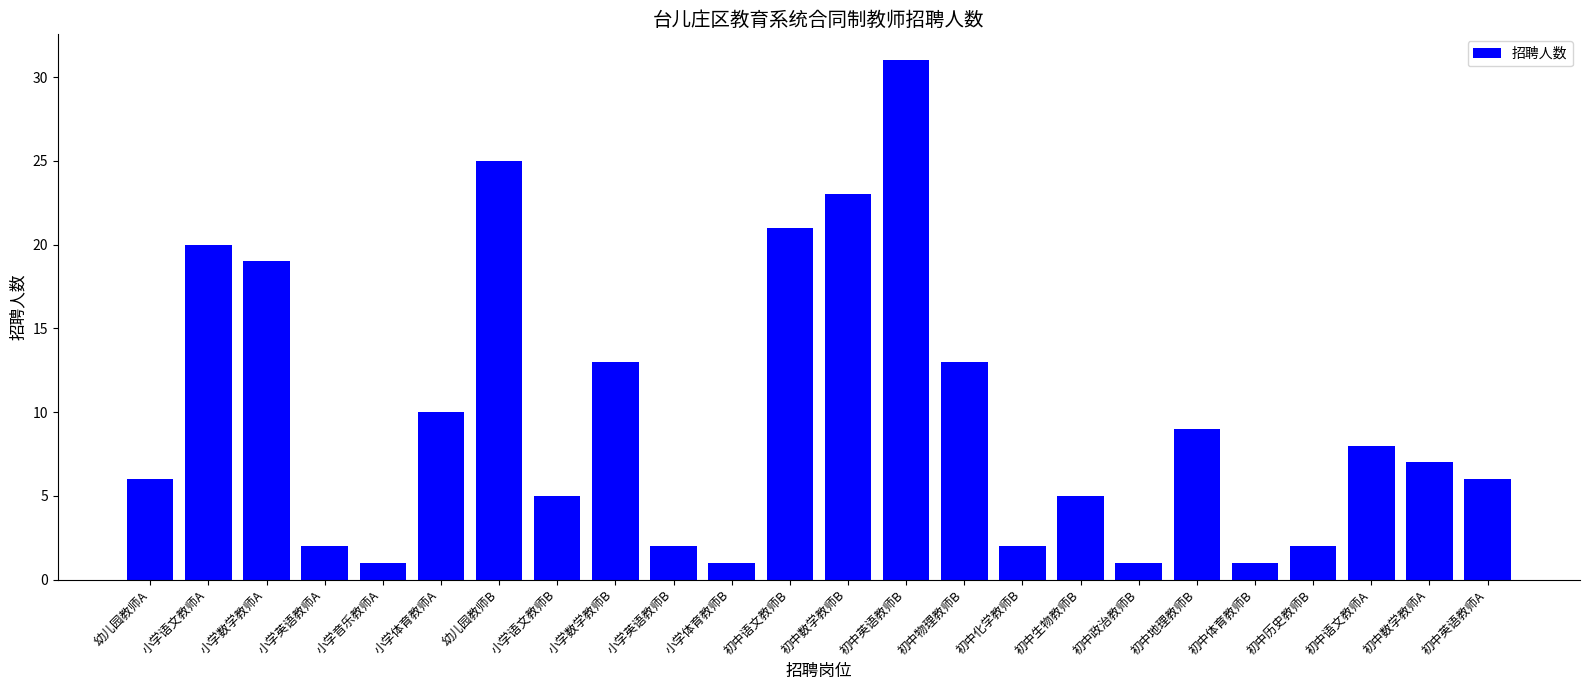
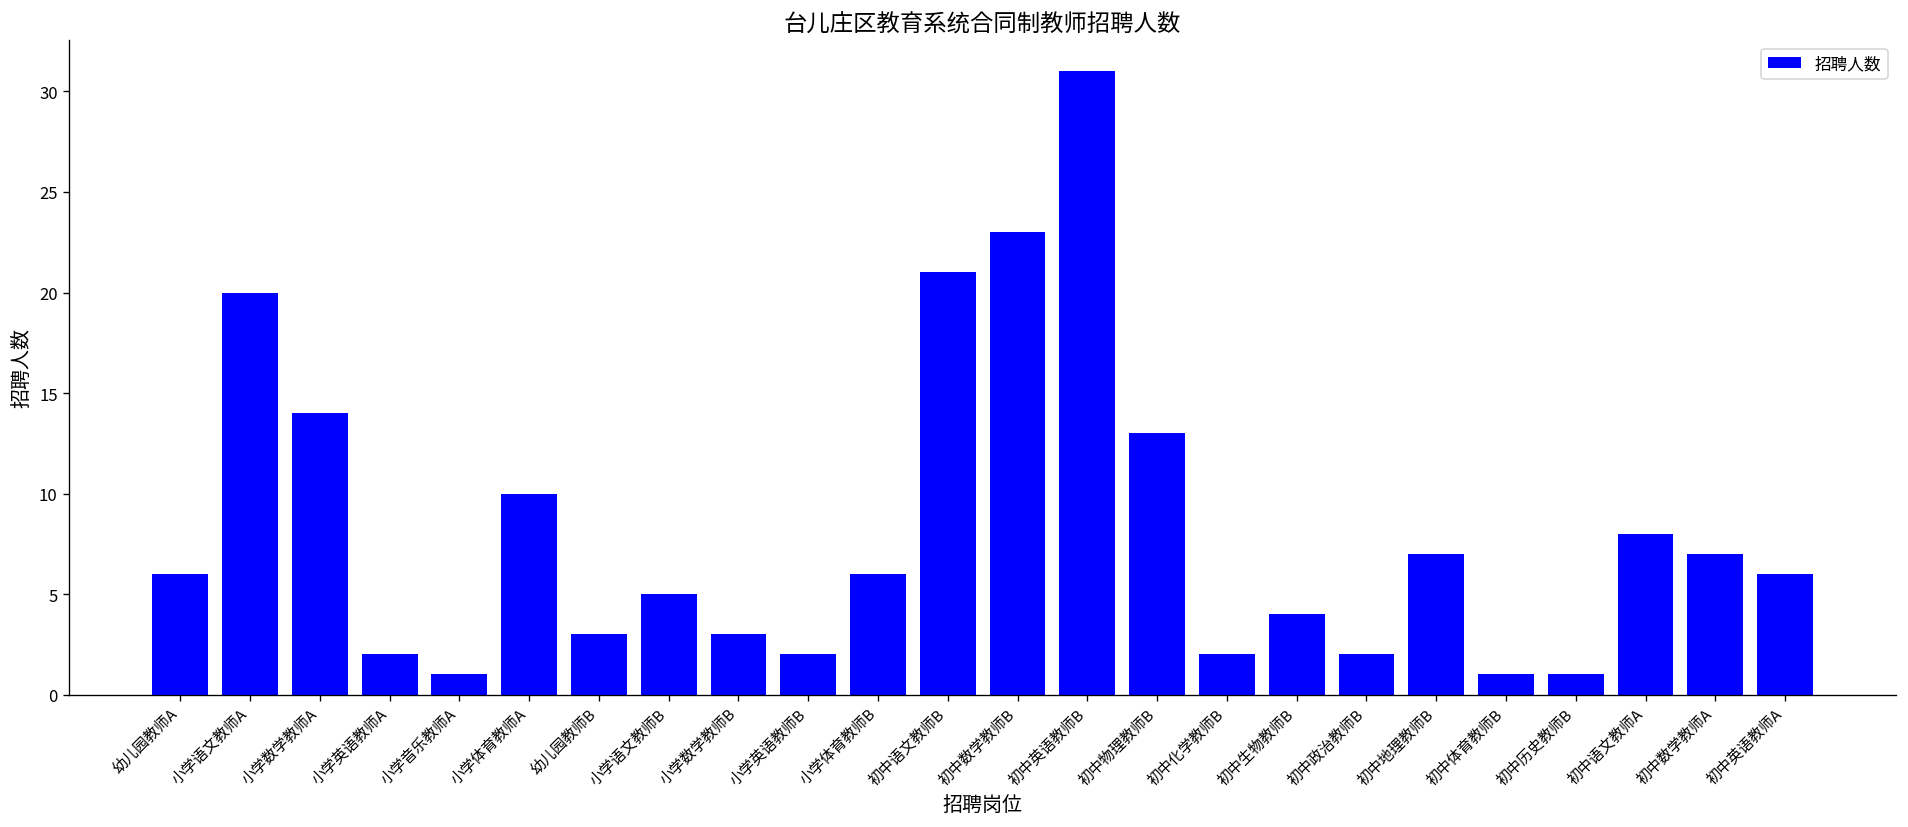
小学数学教师A: 19 -> 14
幼儿园教师B: 25 -> 3
小学数学教师B: 13 -> 3
小学体育教师B: 1 -> 6
初中生物教师B: 5 -> 4
初中政治教师B: 1 -> 2
初中地理教师B: 9 -> 7
初中历史教师B: 2 -> 1
